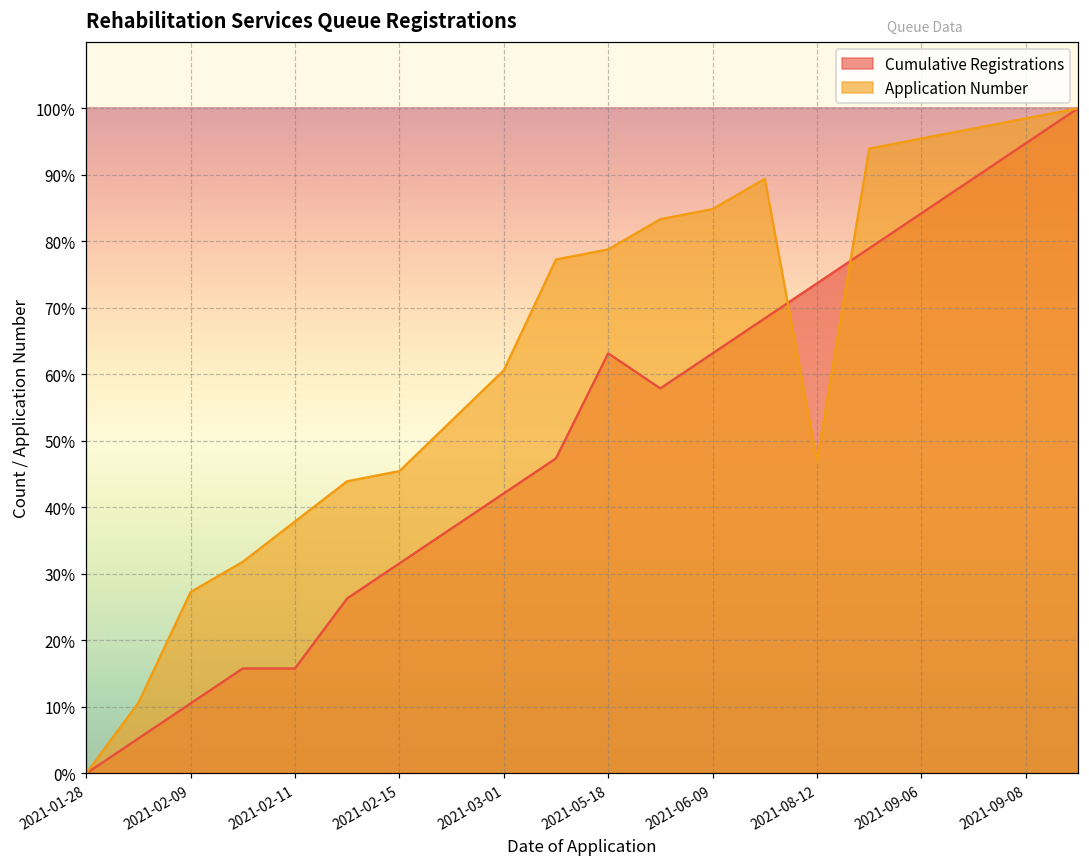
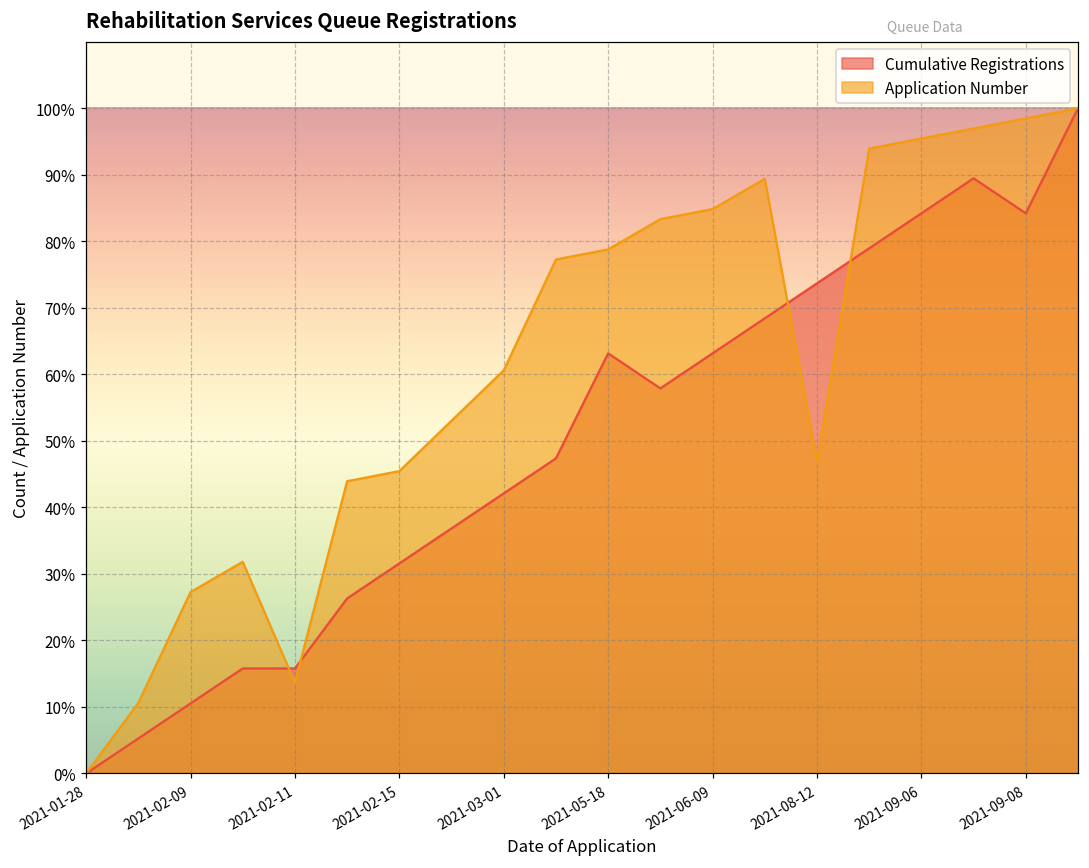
Application Number, 2021-02-11: 38% -> 14%
Cumulative Registrations, 2021-09-08: 95% -> 84%
